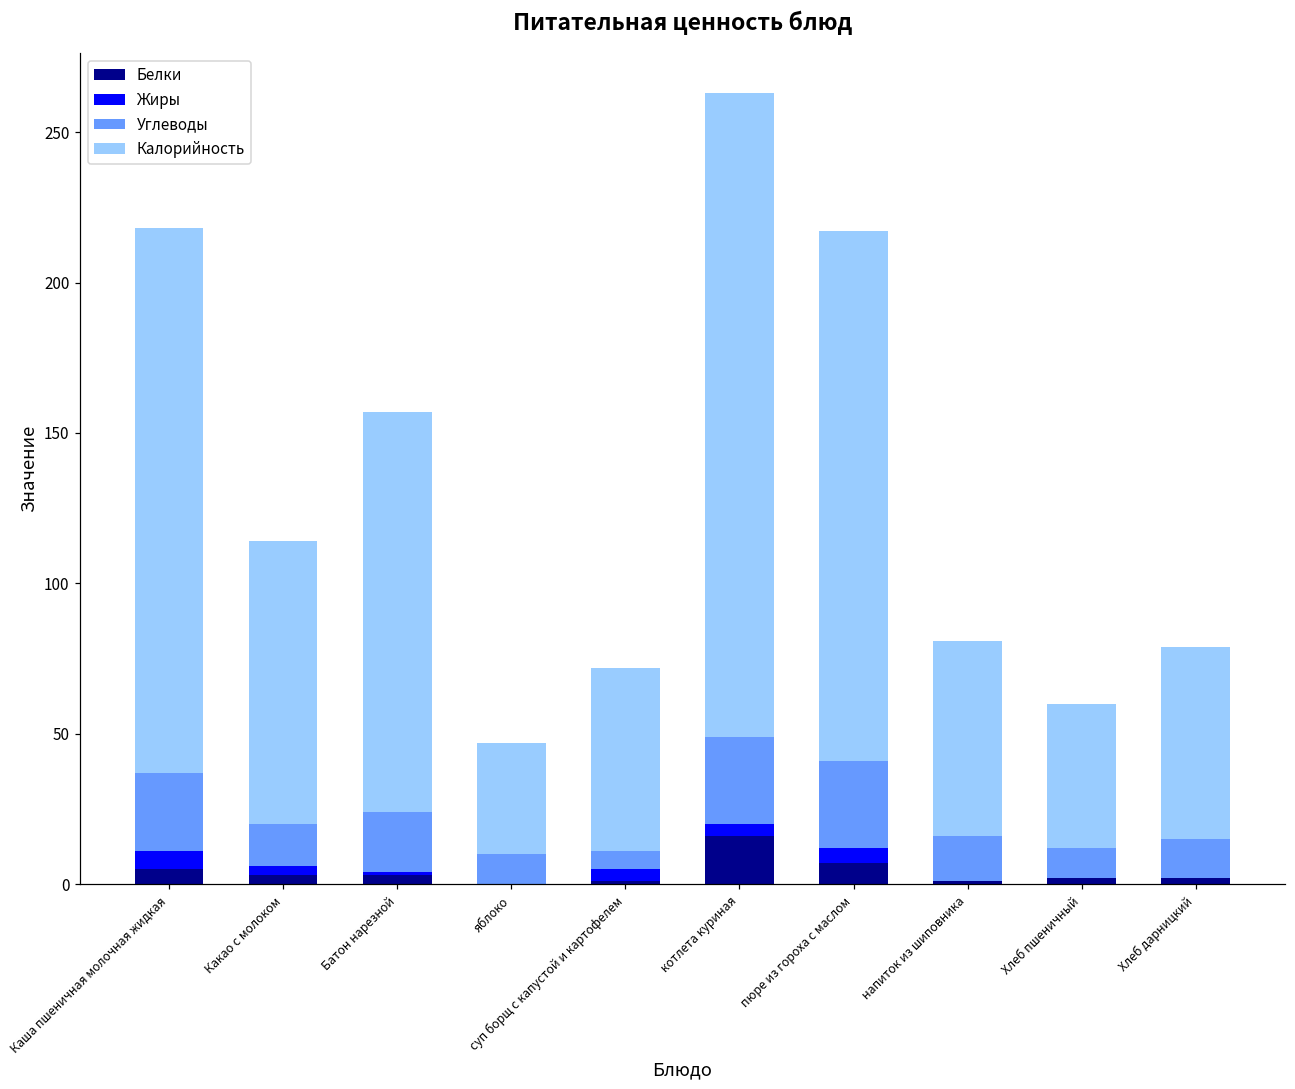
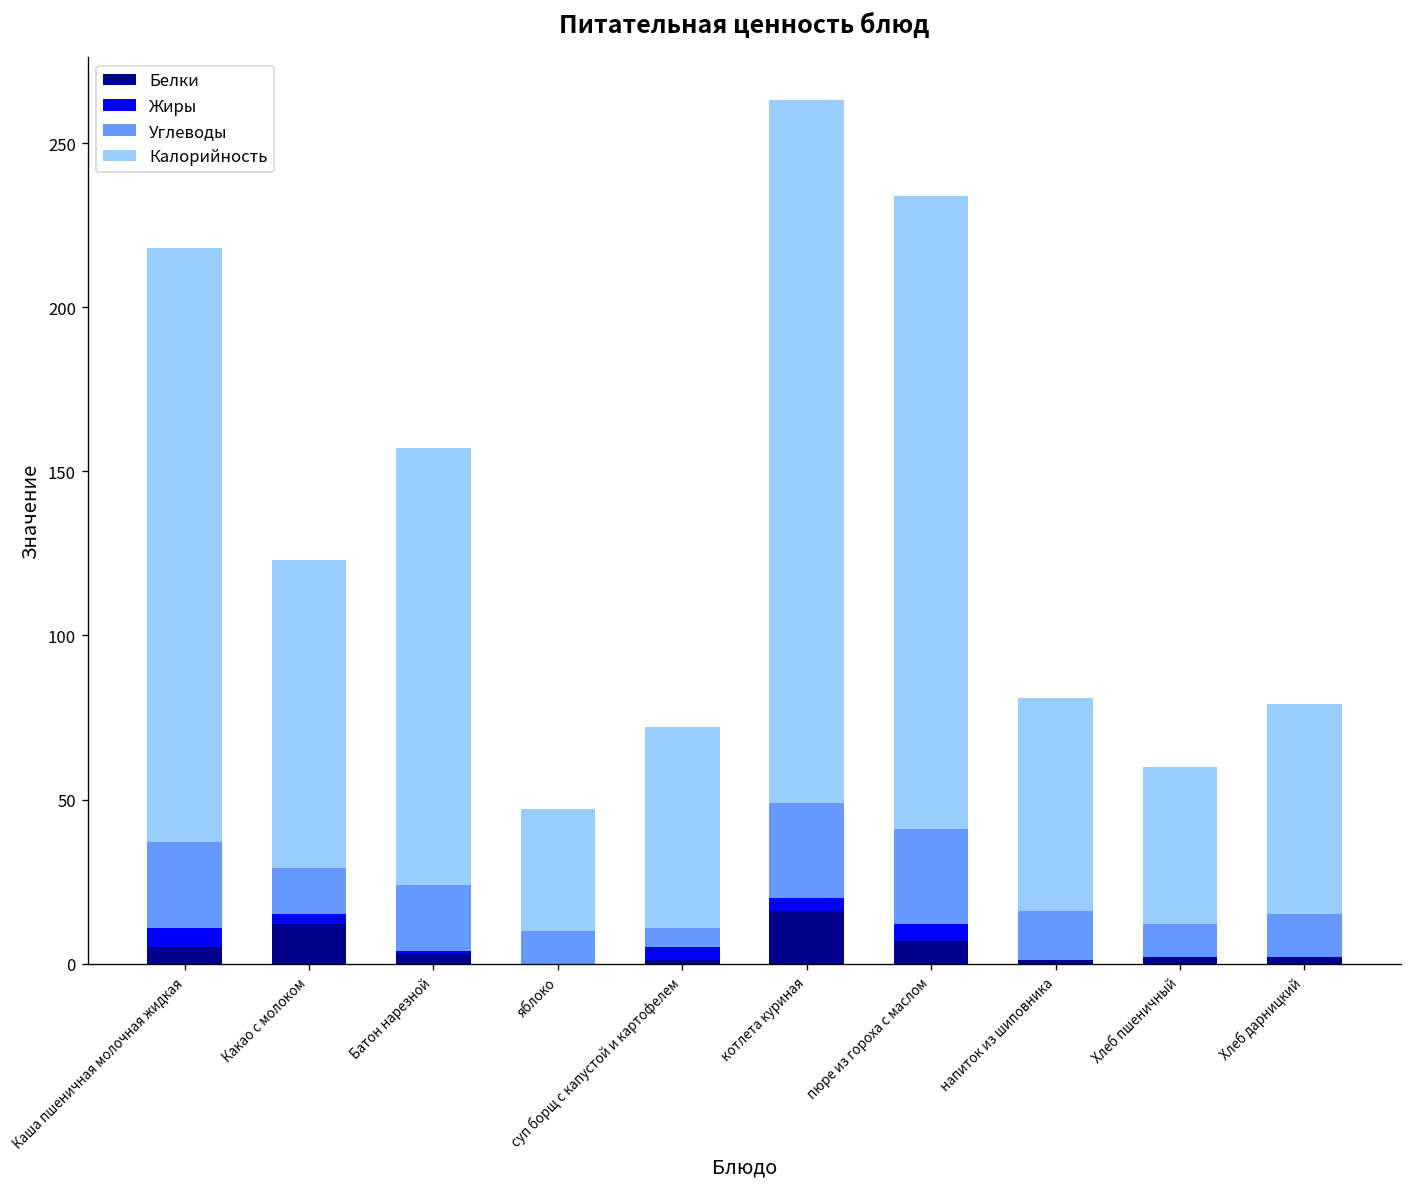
Белки, Какао с молоком: 3 -> 12
Калорийность, пюре из гороха с маслом: 176 -> 193
